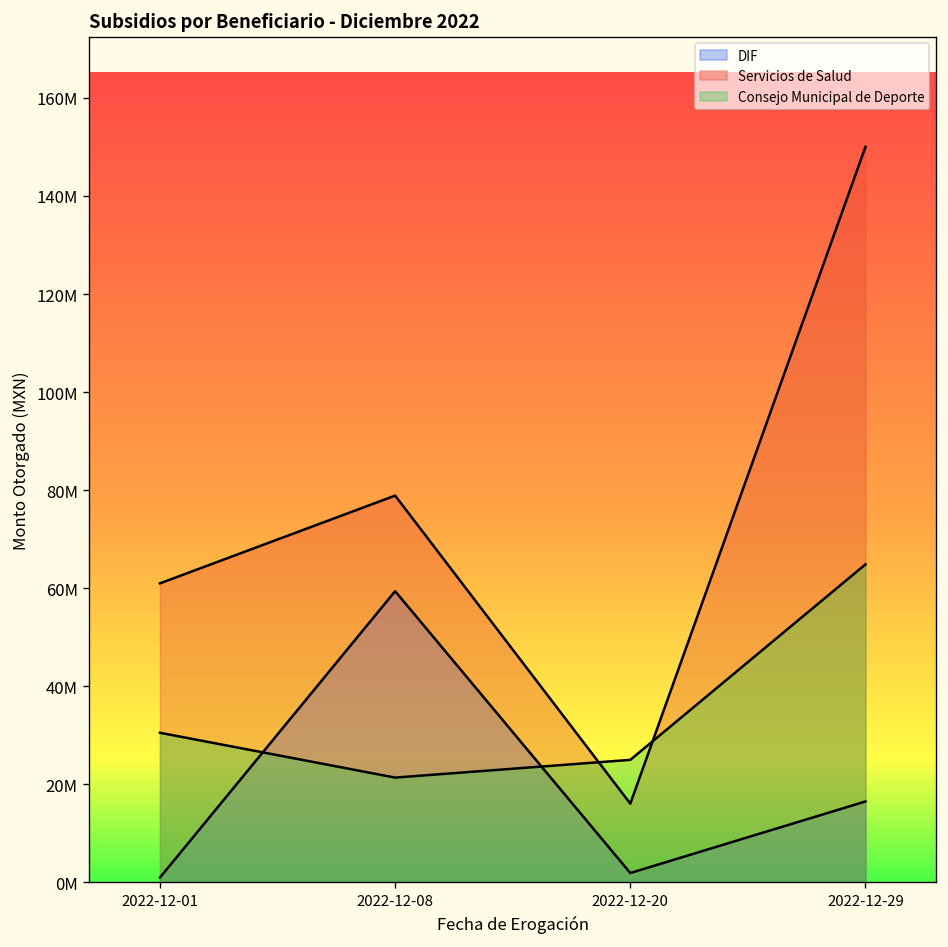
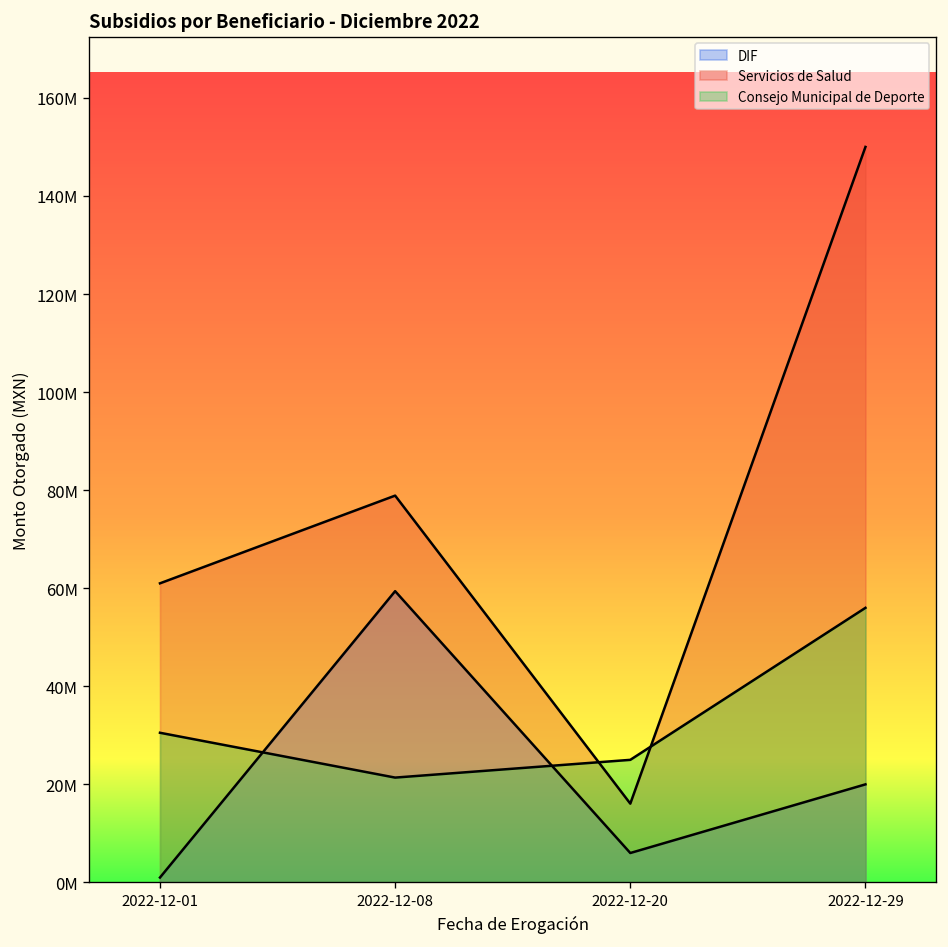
DIF, 2022-12-20: 2000000 -> 6000000
DIF, 2022-12-29: 17000000 -> 20000000
Consejo Municipal de Deporte, 2022-12-29: 65000000 -> 56000000
